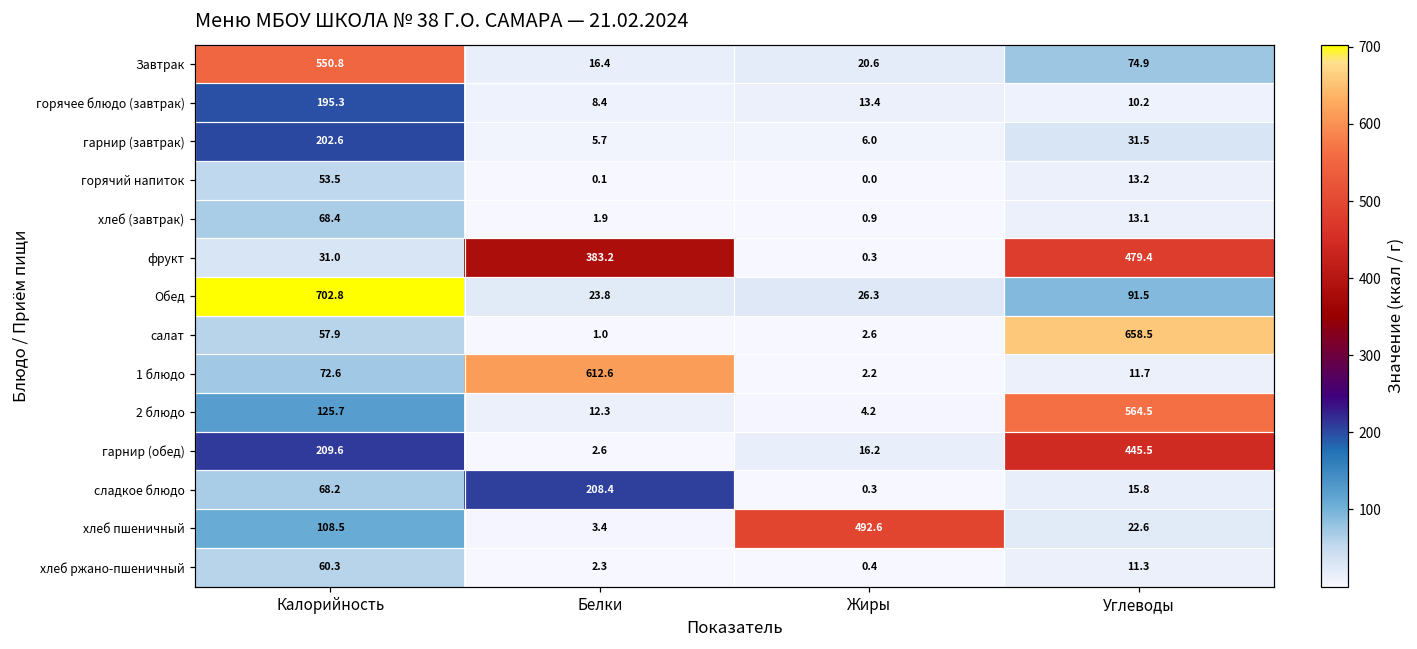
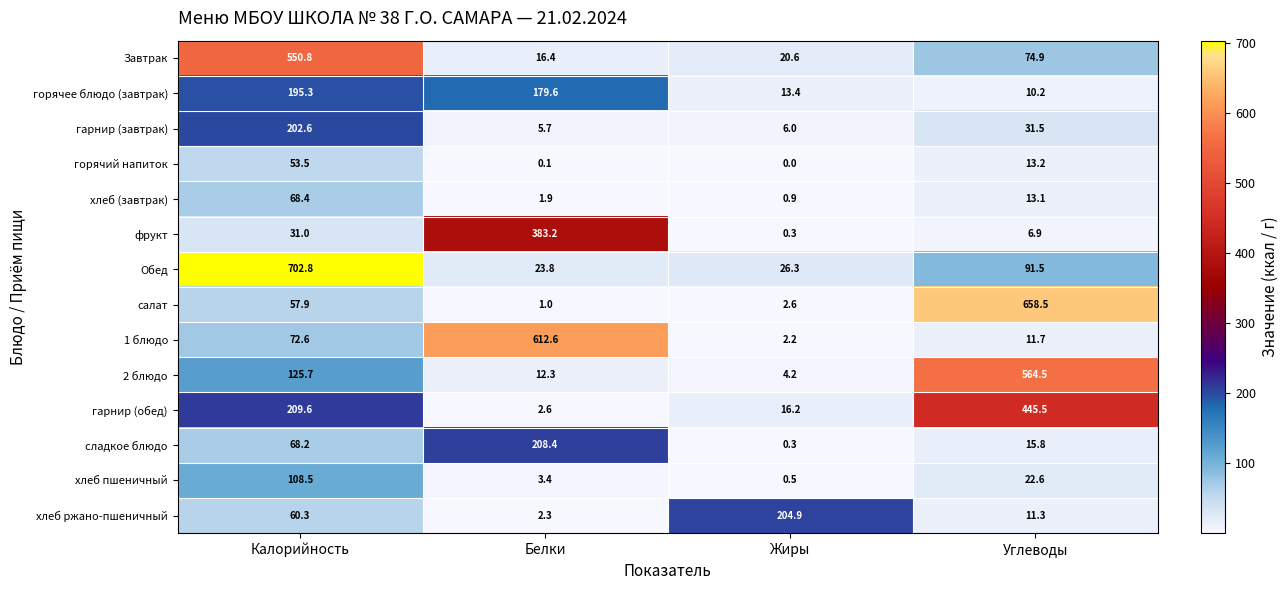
горячее блюдо (завтрак), Белки: 8.4 -> 179.6
фрукт, Углеводы: 479.4 -> 6.9
хлеб пшеничный, Жиры: 492.6 -> 0.5
хлеб ржано-пшеничный, Жиры: 0.4 -> 204.9
